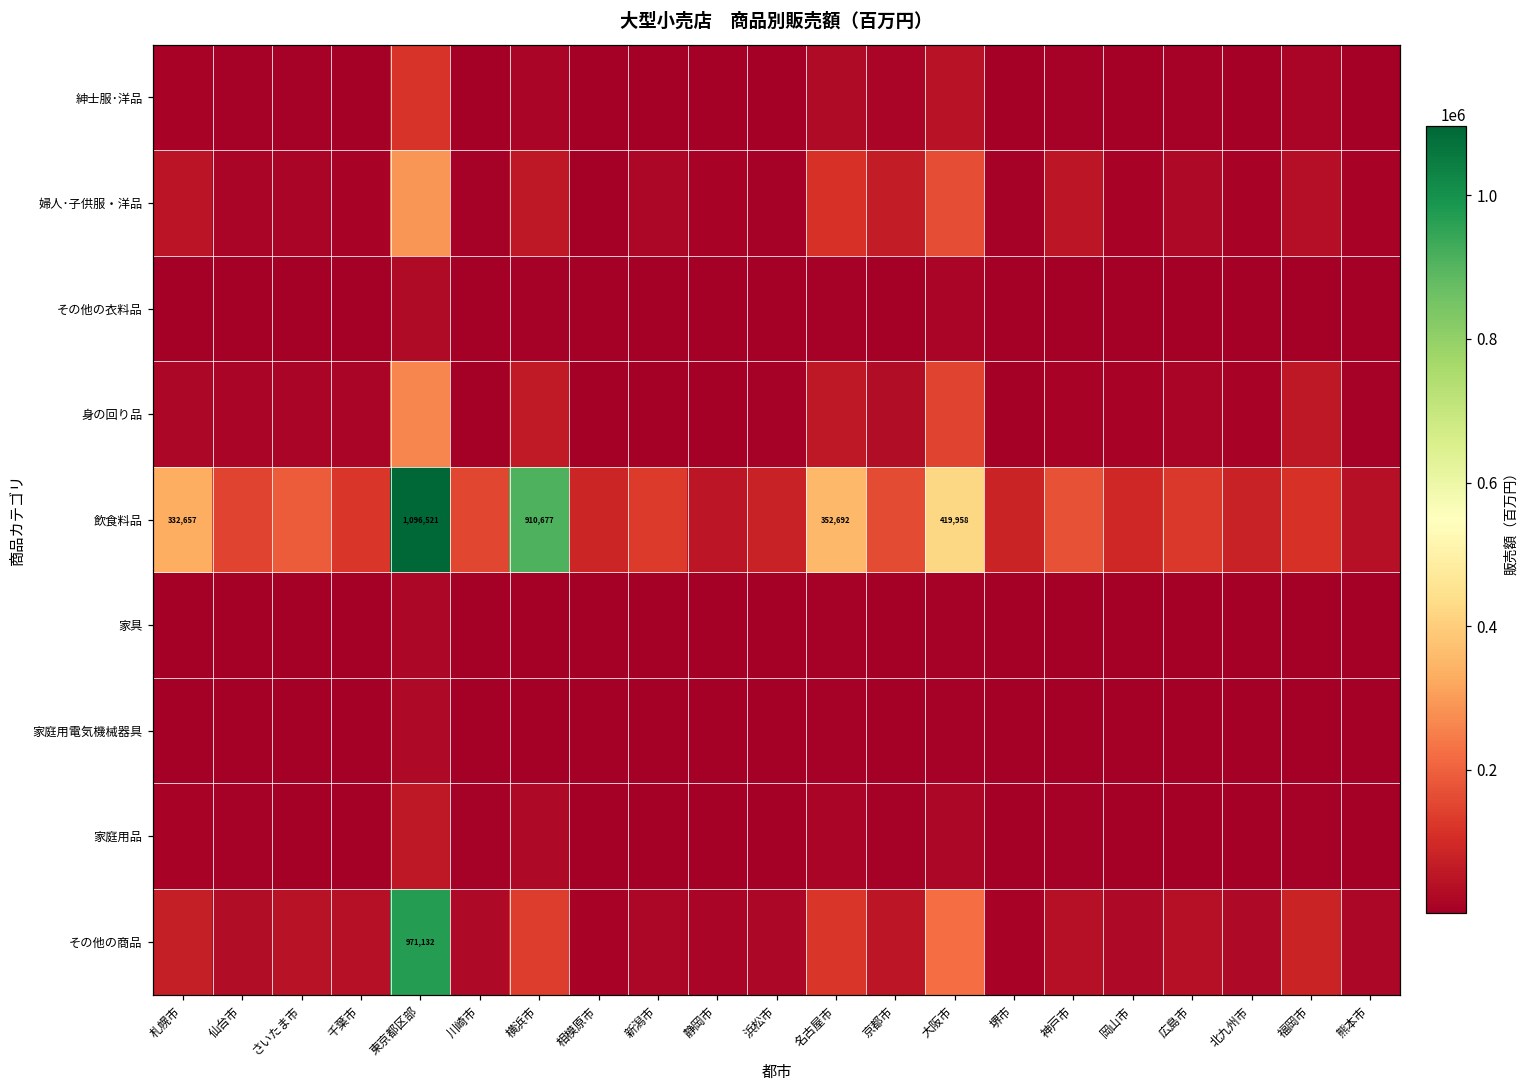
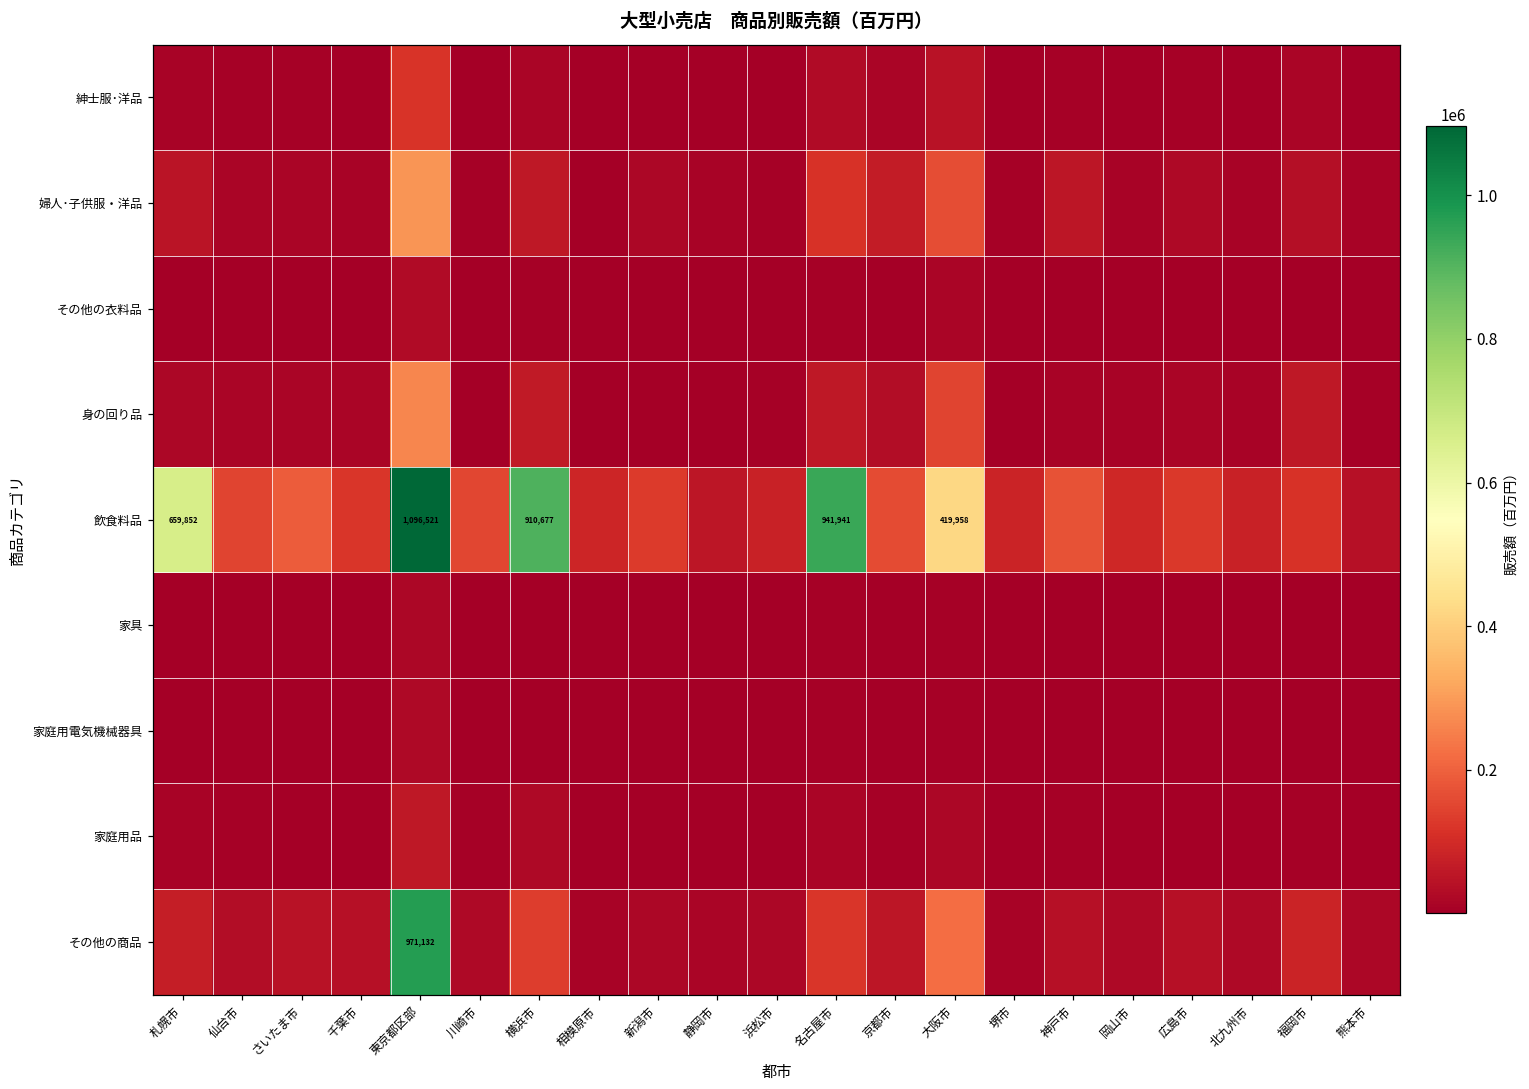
飲食料品, 札幌市: 332,657 -> 659,852
飲食料品, 名古屋市: 352,692 -> 941,941
